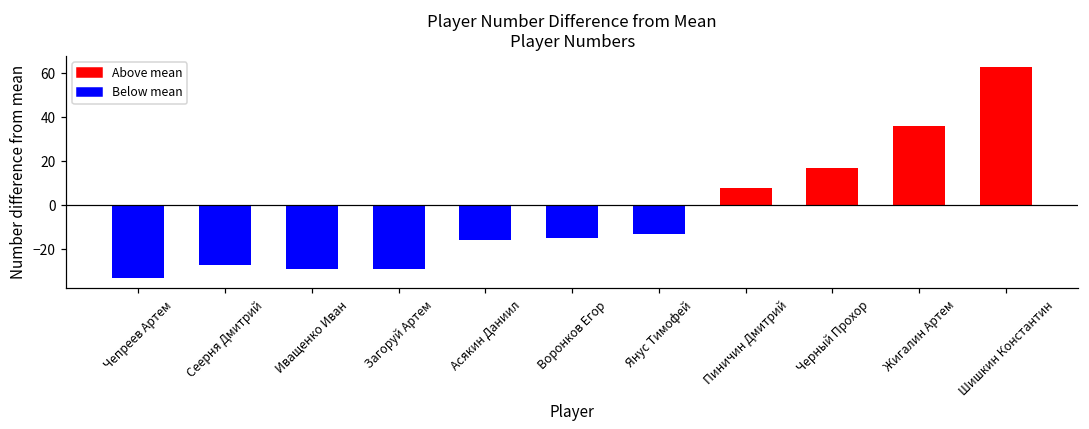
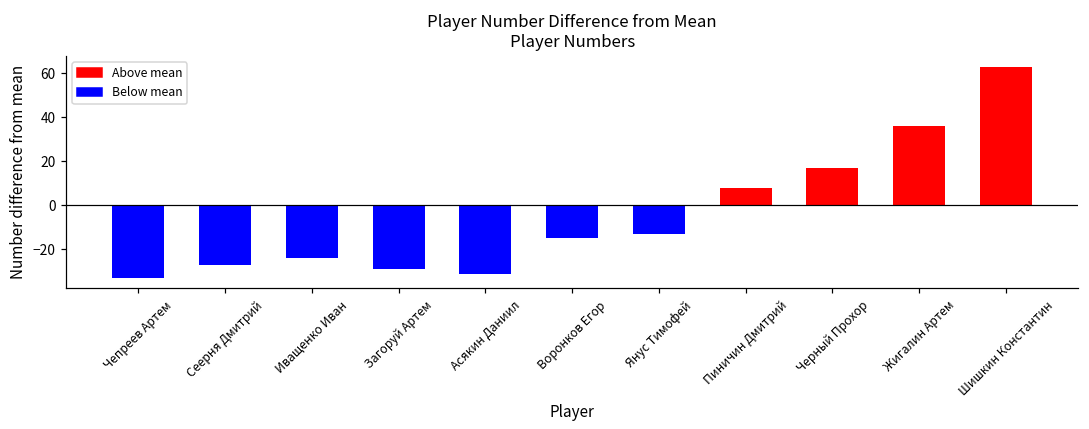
Иващенко Иван: -29 -> -24
Асякин Даниил: -16 -> -31
